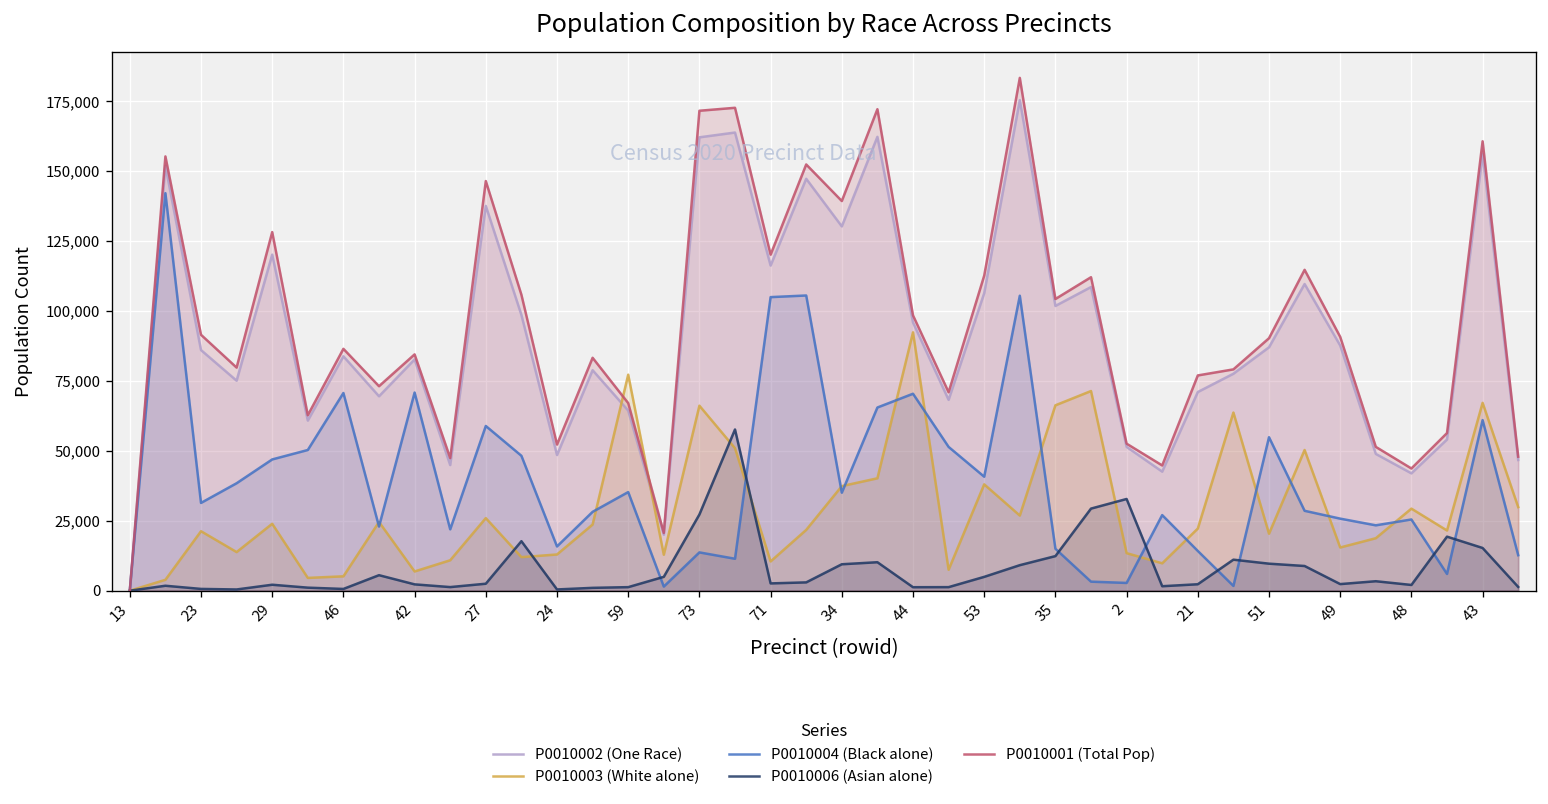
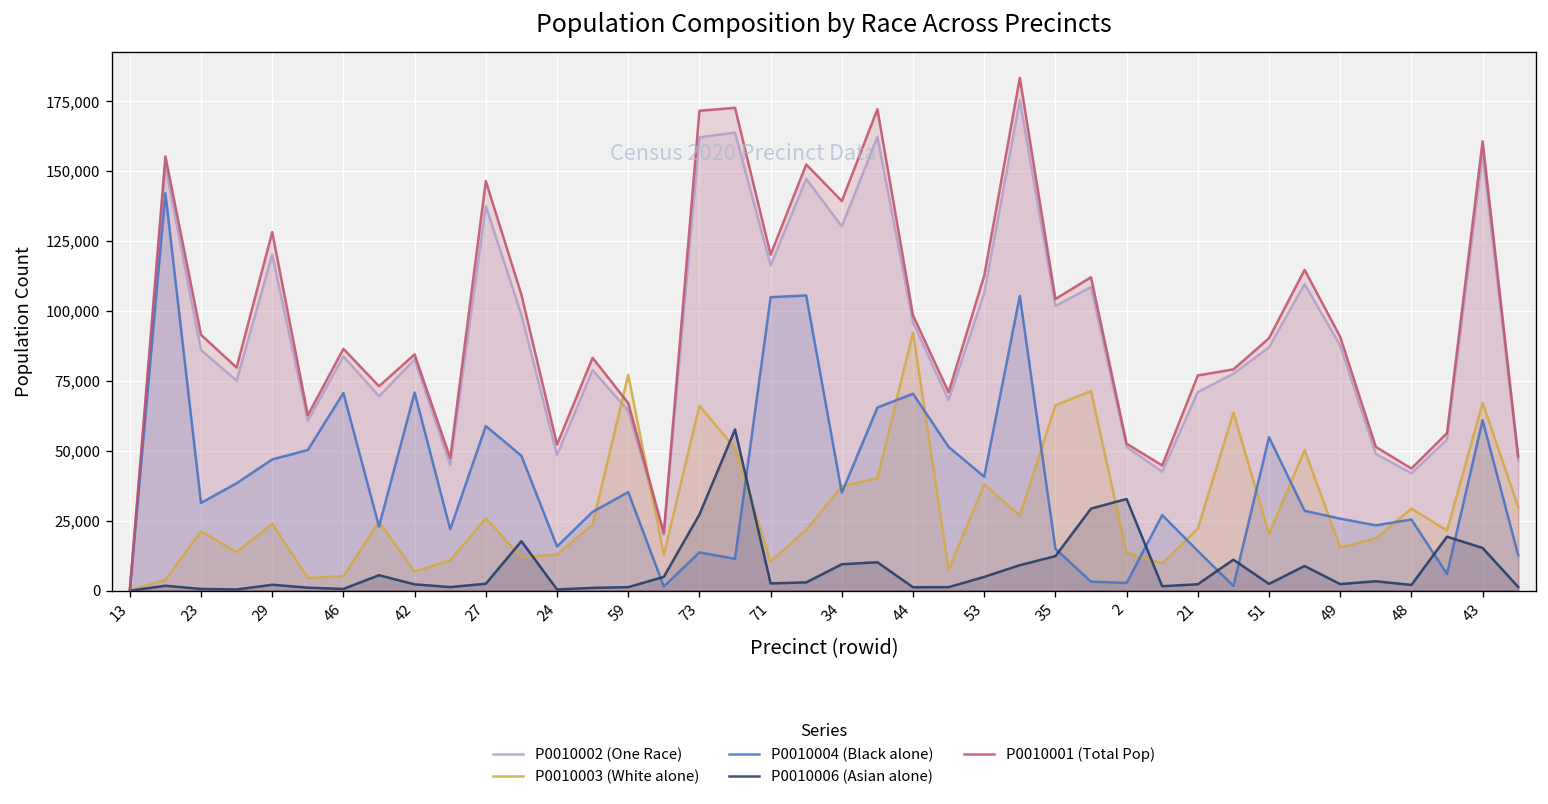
P0010006 (Asian alone), 51: 10,000 -> 2,000
